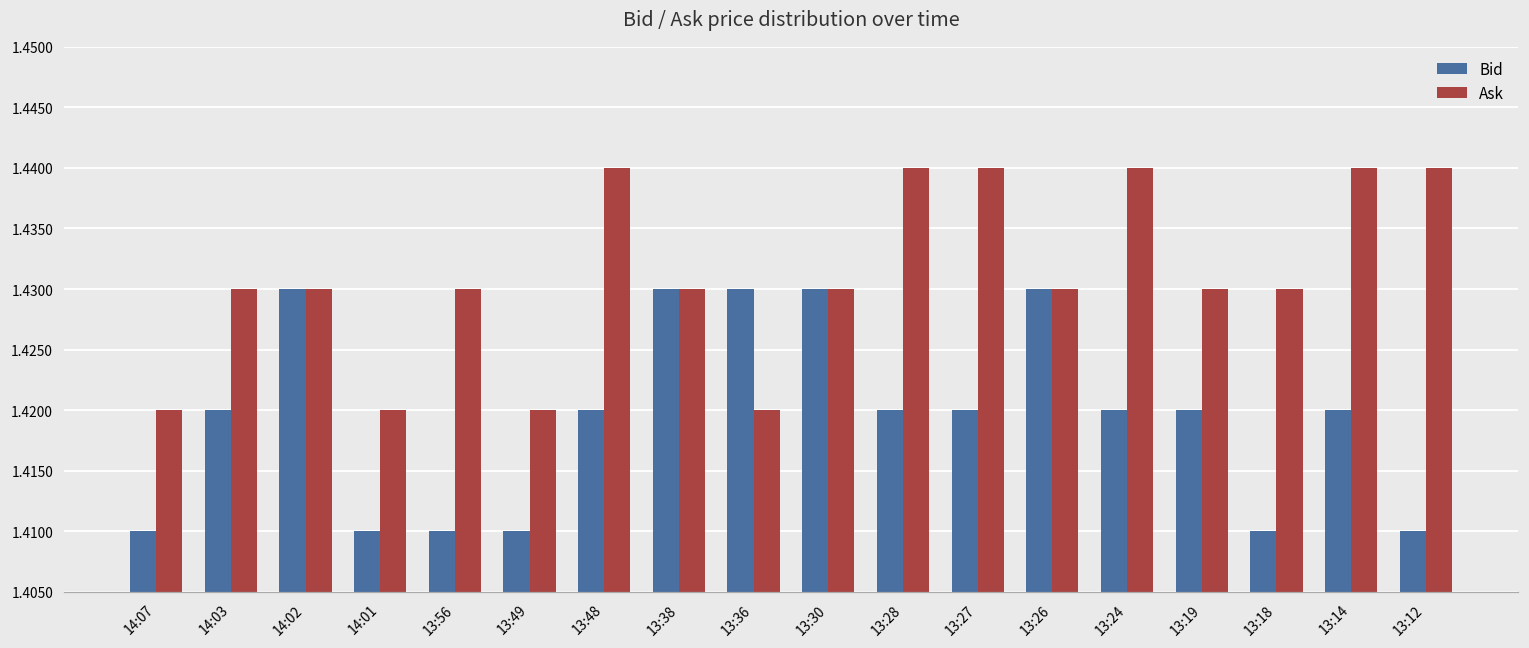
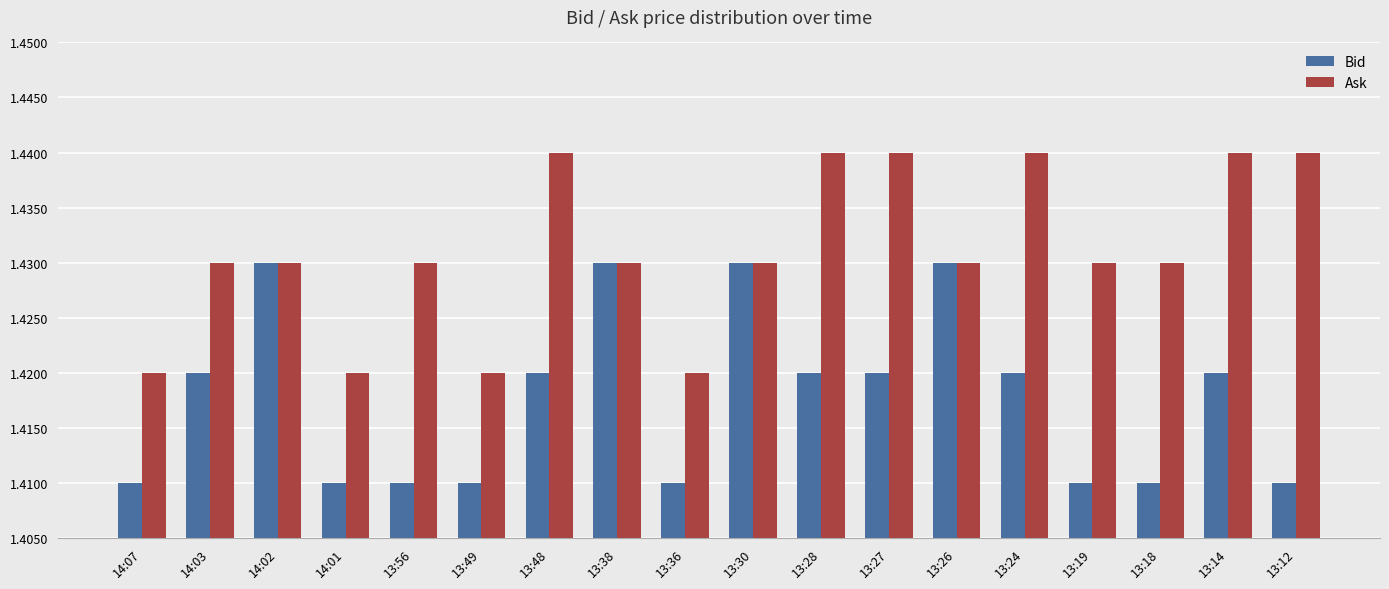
Bid, 13:36: 1.43 -> 1.41
Bid, 13:19: 1.42 -> 1.41
